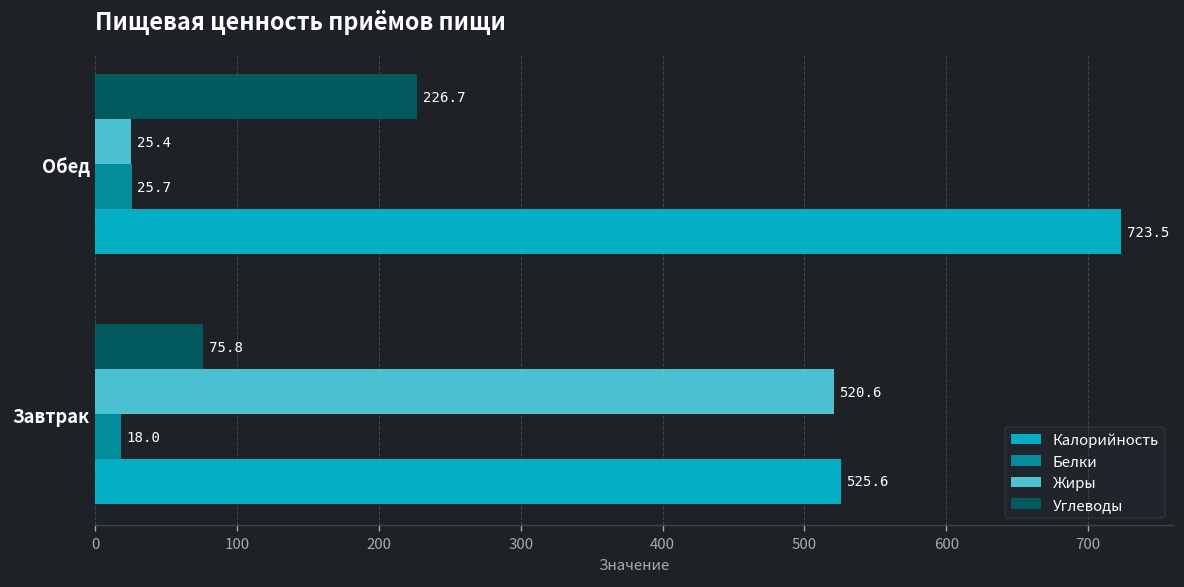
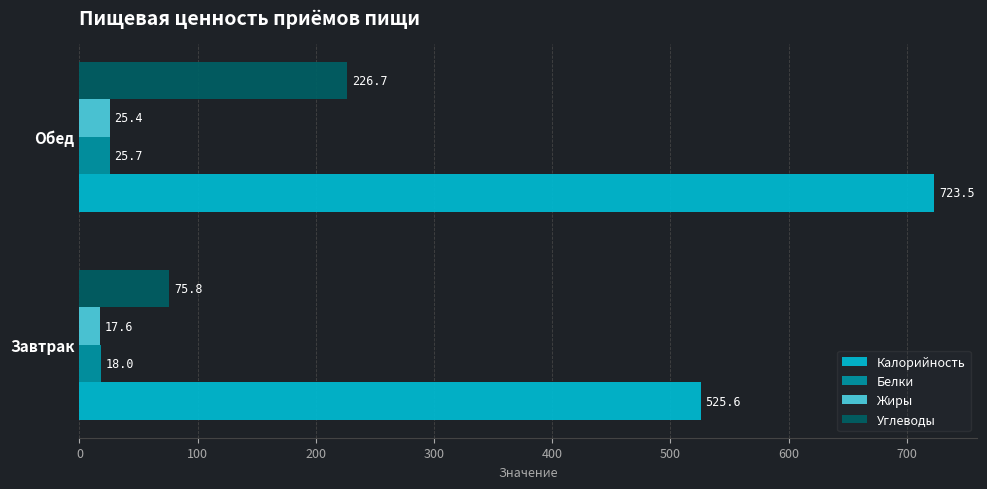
Жиры, Завтрак: 520.6 -> 17.6
